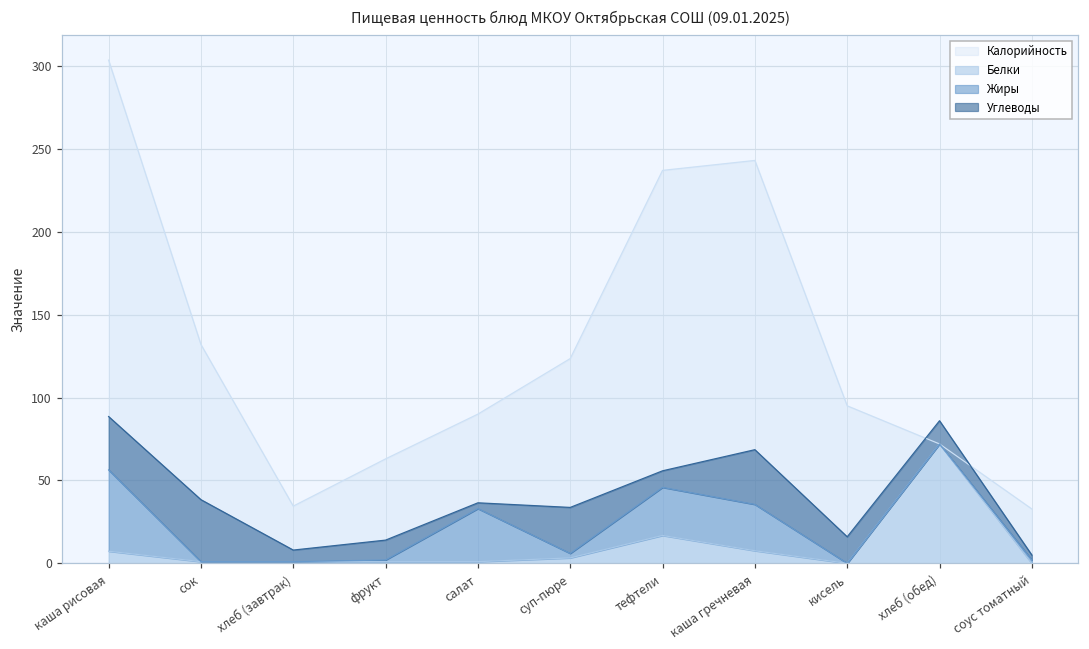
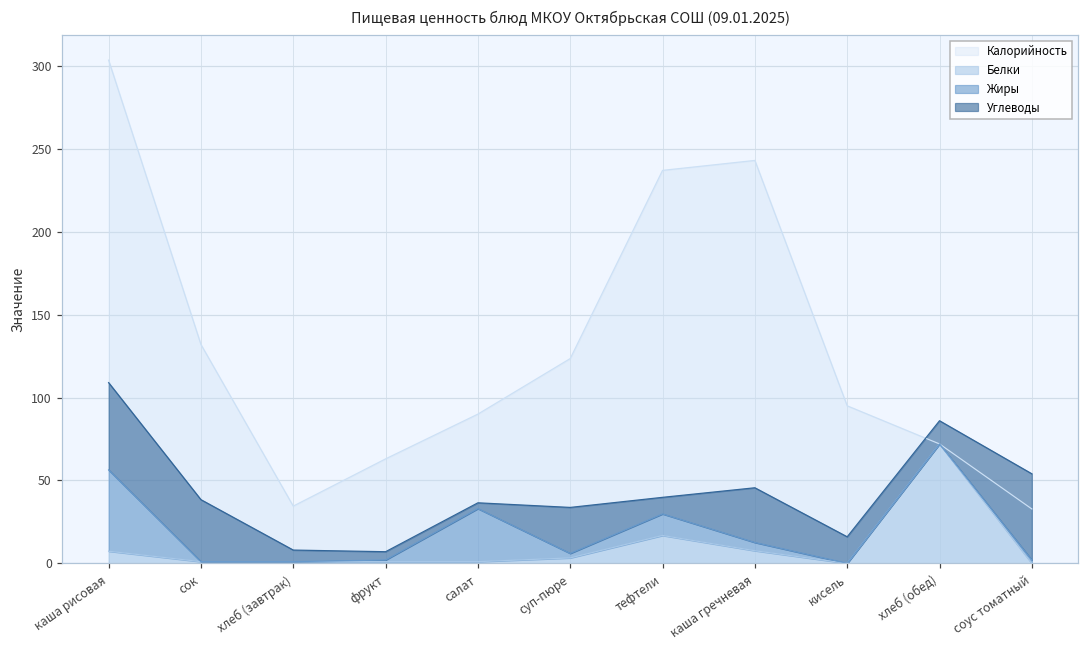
Углеводы, каша рисовая: 32 -> 53
Углеводы, фрукт: 12 -> 5
Жиры, тефтели: 29 -> 13
Жиры, каша гречневая: 28 -> 5
Углеводы, соус томатный: 3 -> 52
